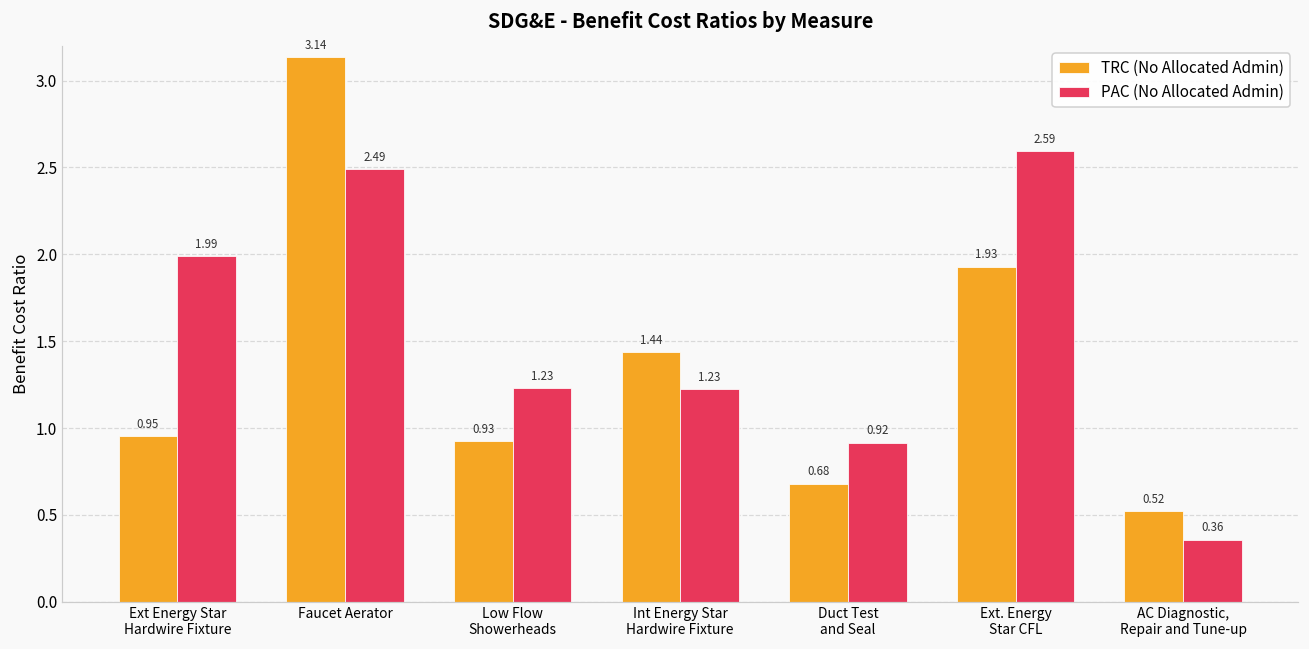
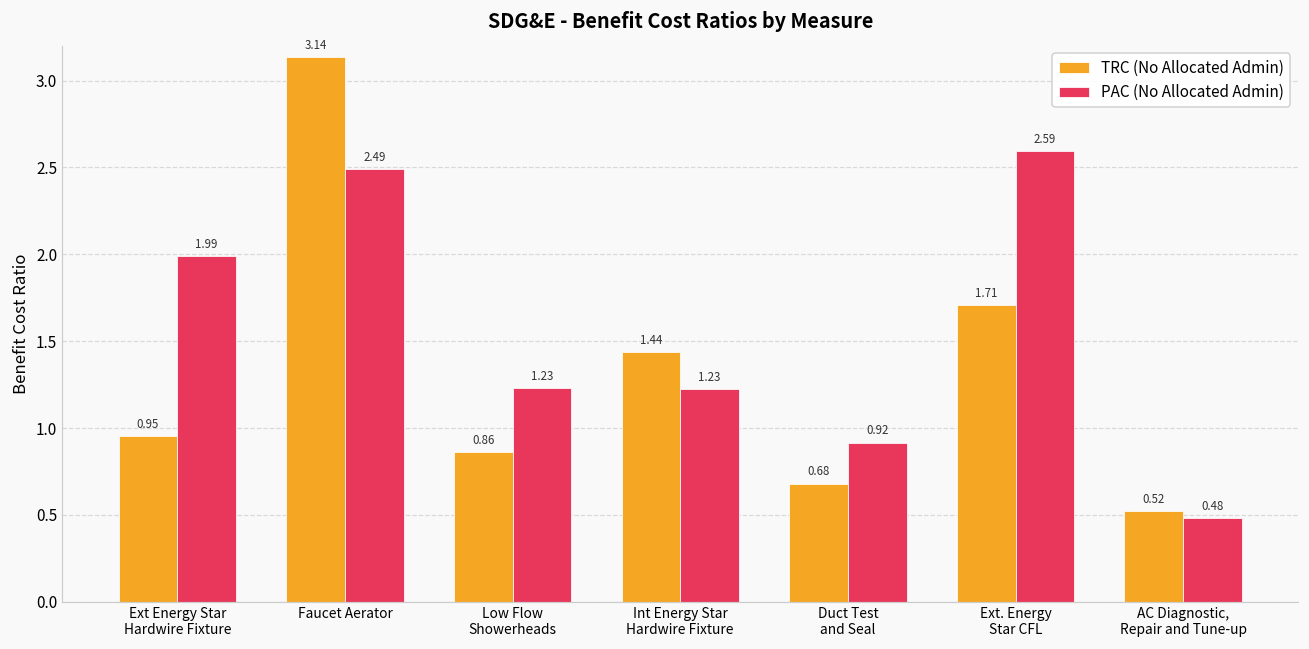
TRC (No Allocated Admin), Low Flow Showerheads: 0.93 -> 0.86
TRC (No Allocated Admin), Ext. Energy Star CFL: 1.93 -> 1.71
PAC (No Allocated Admin), AC Diagnostic, Repair and Tune-up: 0.36 -> 0.48
